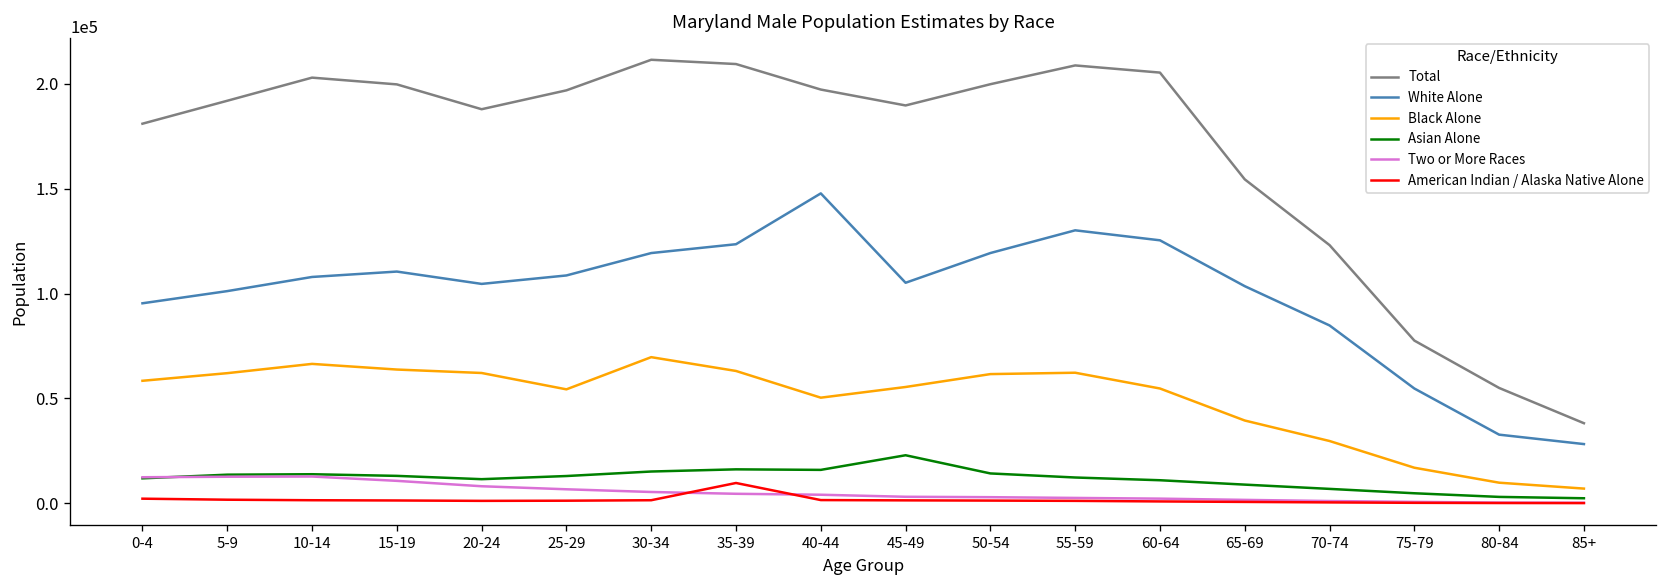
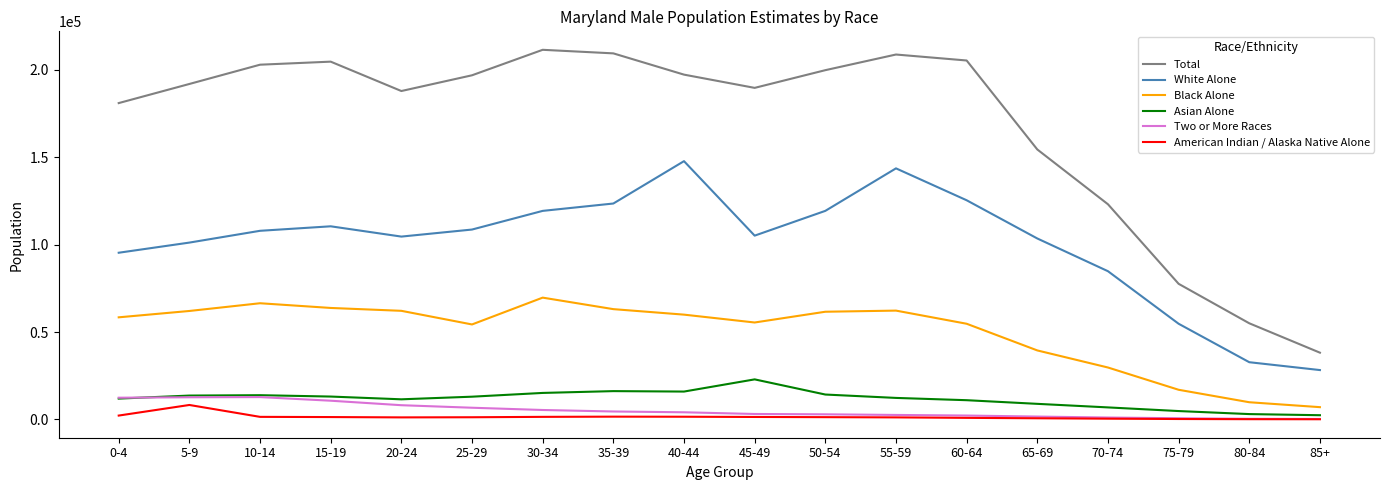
American Indian / Alaska Native Alone, 5-9: 2000 -> 8000
Total, 15-19: 200000 -> 205000
American Indian / Alaska Native Alone, 35-39: 10000 -> 2000
Black Alone, 40-44: 50000 -> 60000
White Alone, 55-59: 130000 -> 144000
